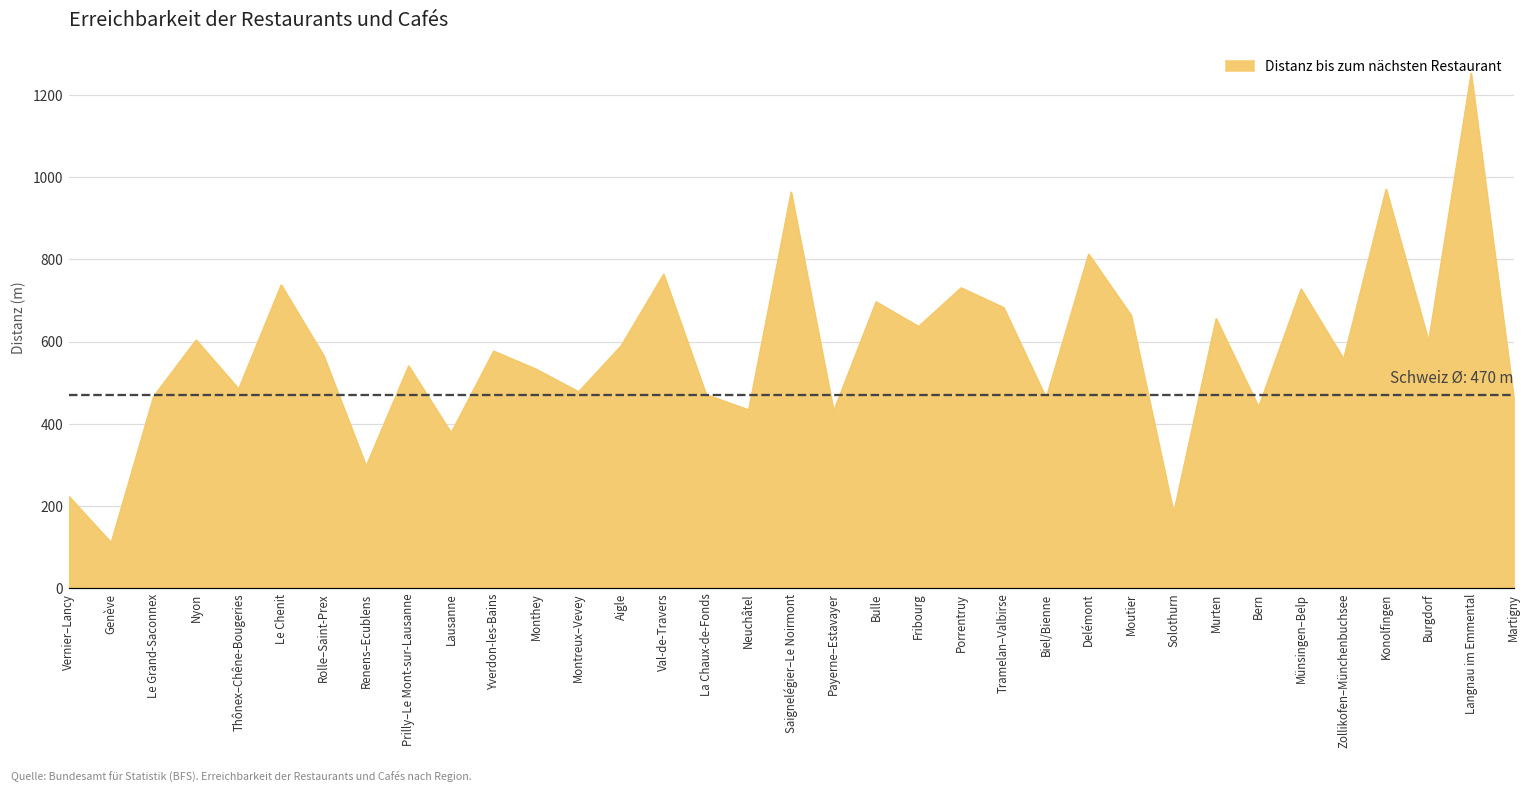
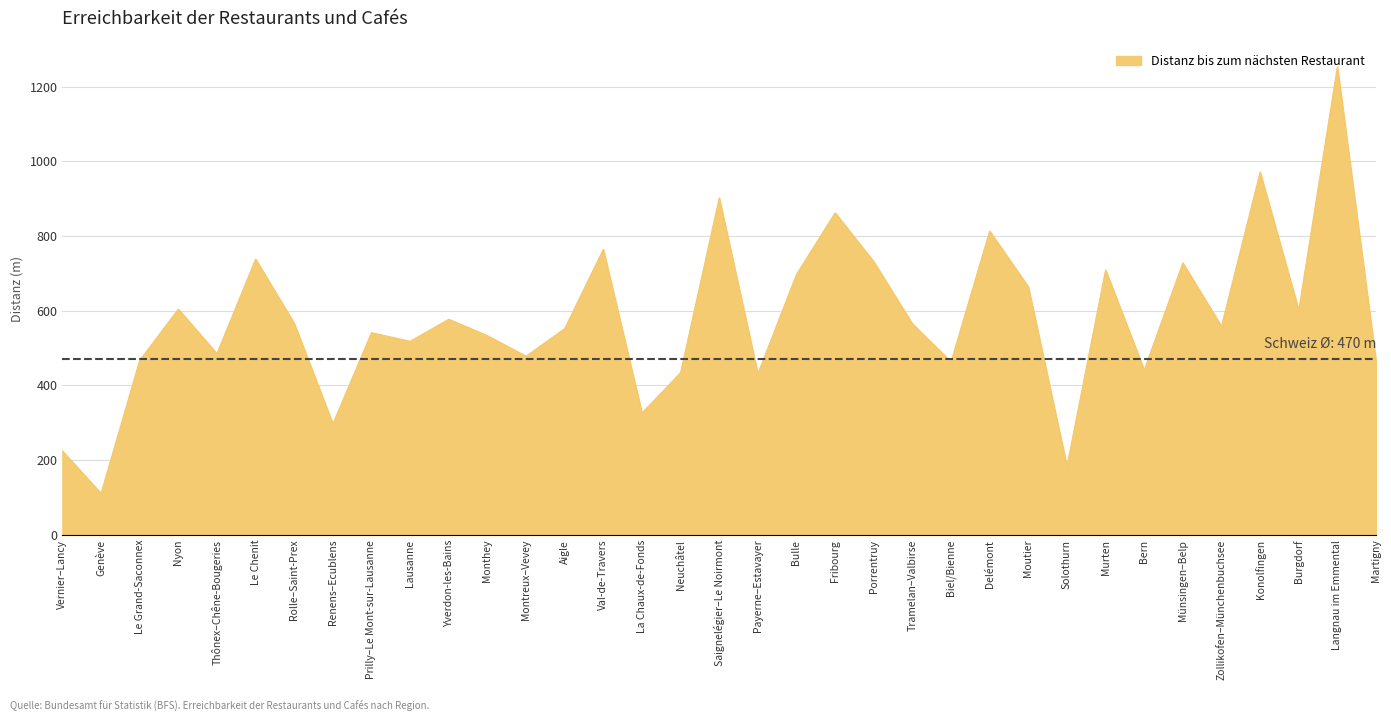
Lausanne: 380 -> 520
Aigle: 590 -> 550
La Chaux-de-Fonds: 470 -> 330
Saignelégier–Le Noirmont: 960 -> 900
Fribourg: 640 -> 860
Tramelan–Valbirse: 680 -> 570
Murten: 660 -> 710
